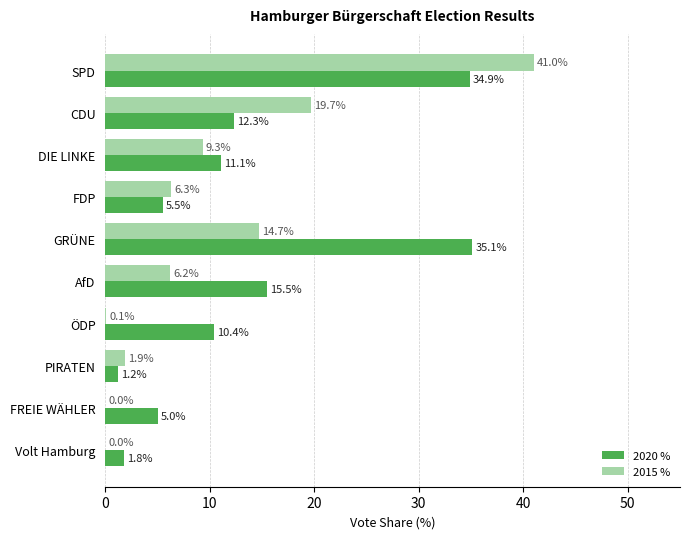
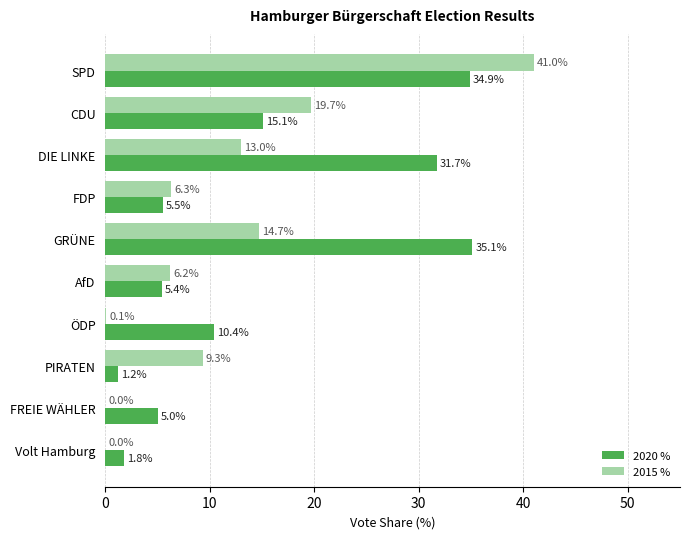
2020 %, CDU: 12.3% -> 15.1%
2015 %, DIE LINKE: 9.3% -> 13.0%
2020 %, DIE LINKE: 11.1% -> 31.7%
2020 %, AfD: 15.5% -> 5.4%
2015 %, PIRATEN: 1.9% -> 9.3%
